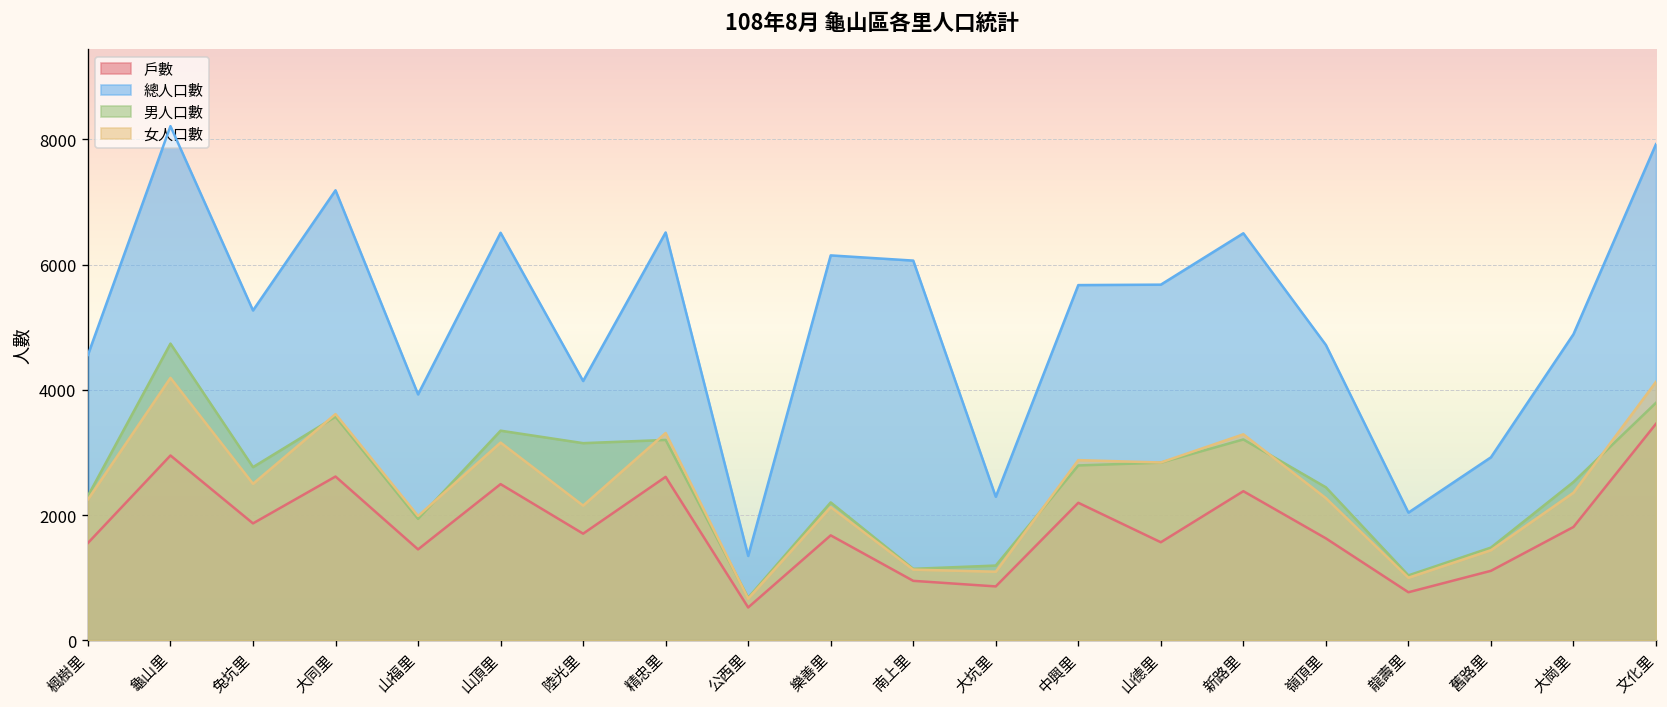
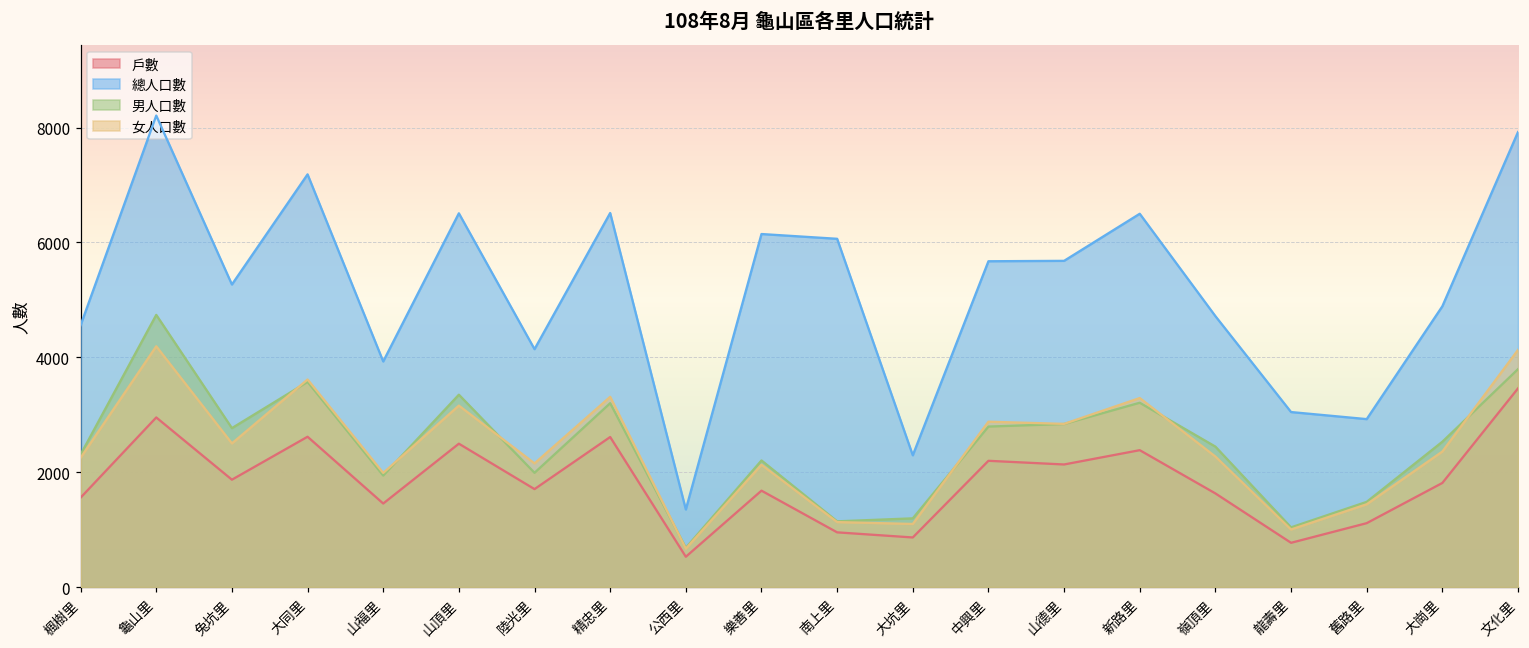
男人口數, 陸光里: 3200 -> 2000
戶數, 山德里: 1600 -> 2100
總人口數, 龍壽里: 2000 -> 3000
